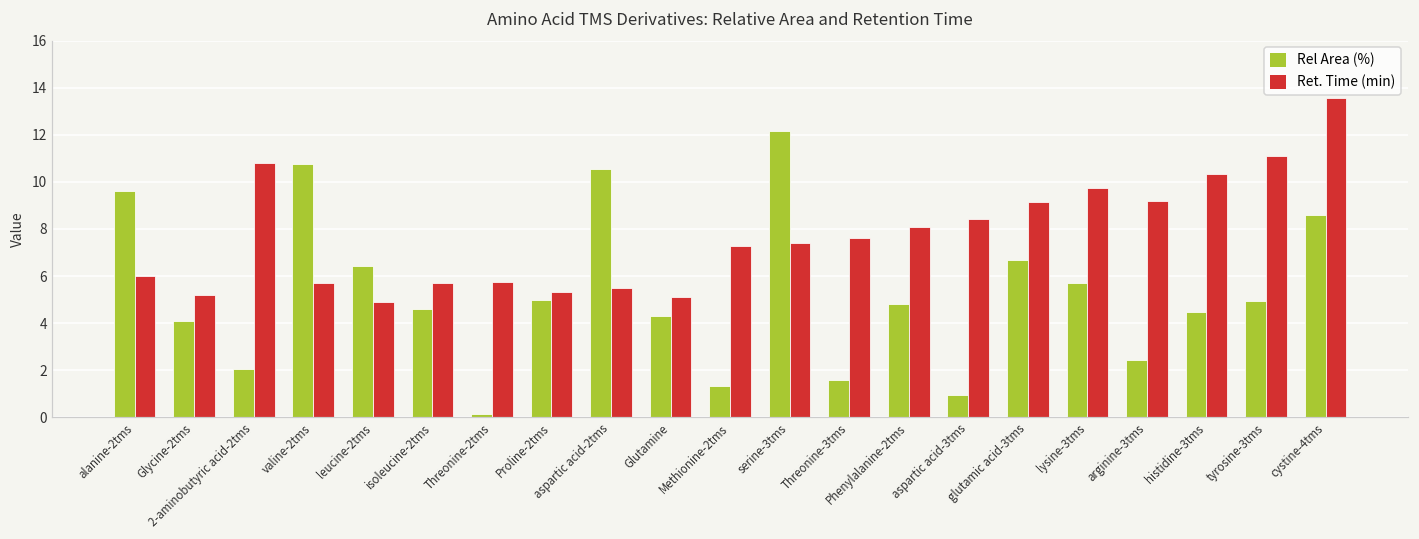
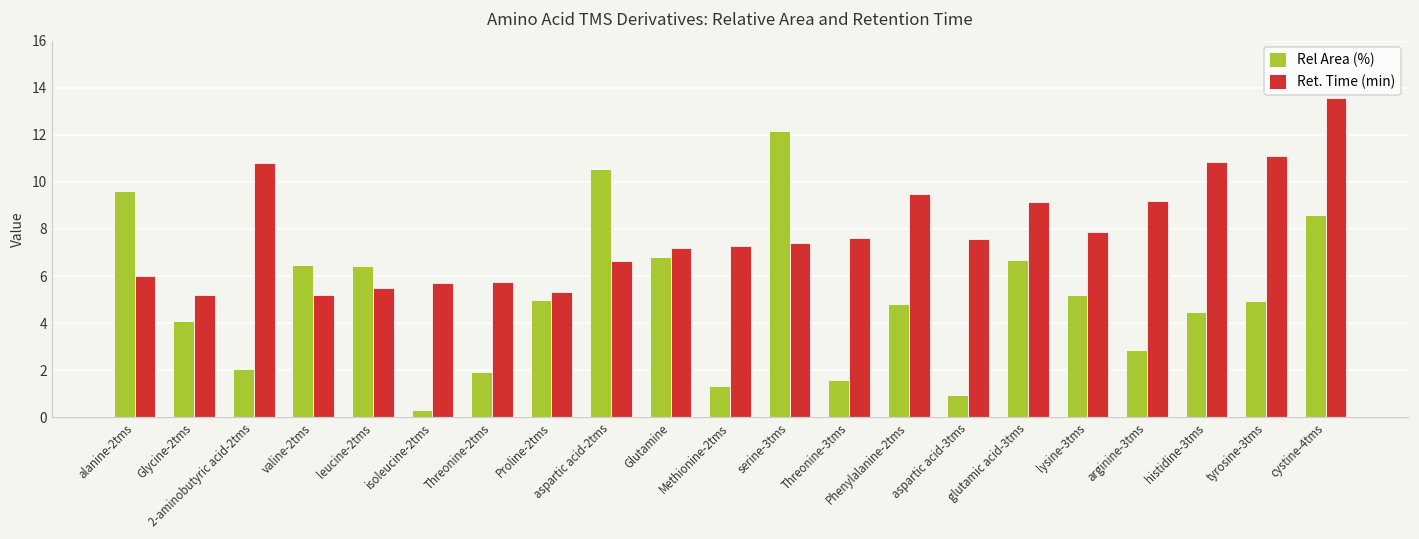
Rel Area (%), valine-2tms: 10.8 -> 6.5
Ret. Time (min), valine-2tms: 5.7 -> 5.2
Ret. Time (min), leucine-2tms: 4.9 -> 5.5
Rel Area (%), isoleucine-2tms: 4.6 -> 0.3
Rel Area (%), Threonine-2tms: 0.2 -> 1.9
Ret. Time (min), aspartic acid-2tms: 5.5 -> 6.6
Rel Area (%), Glutamine: 4.3 -> 6.8
Ret. Time (min), Glutamine: 5.1 -> 7.2
Ret. Time (min), Phenylalanine-2tms: 8.1 -> 9.5
Ret. Time (min), aspartic acid-3tms: 8.4 -> 7.6
Rel Area (%), lysine-3tms: 5.7 -> 5.2
Ret. Time (min), lysine-3tms: 9.7 -> 7.9
Rel Area (%), arginine-3tms: 2.5 -> 2.9
Ret. Time (min), histidine-3tms: 10.4 -> 10.8
